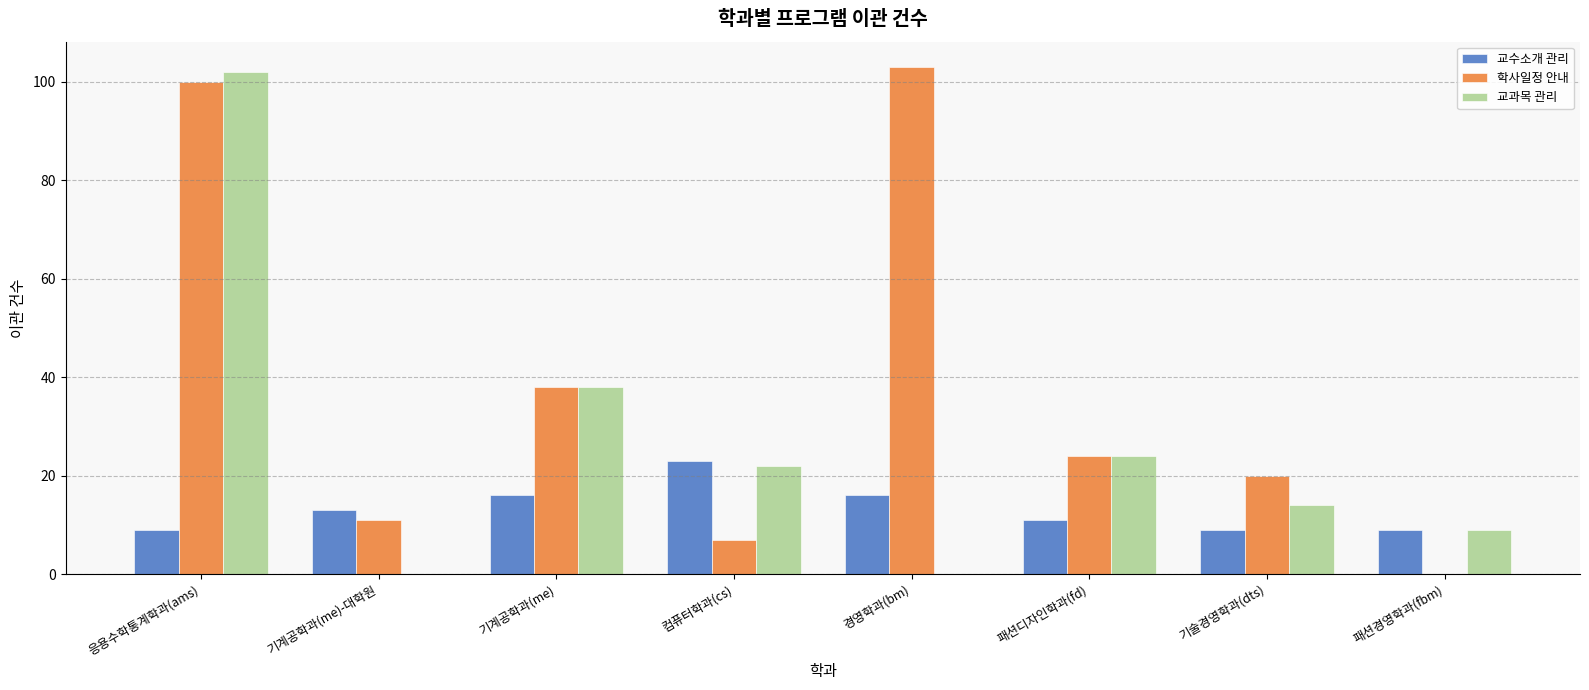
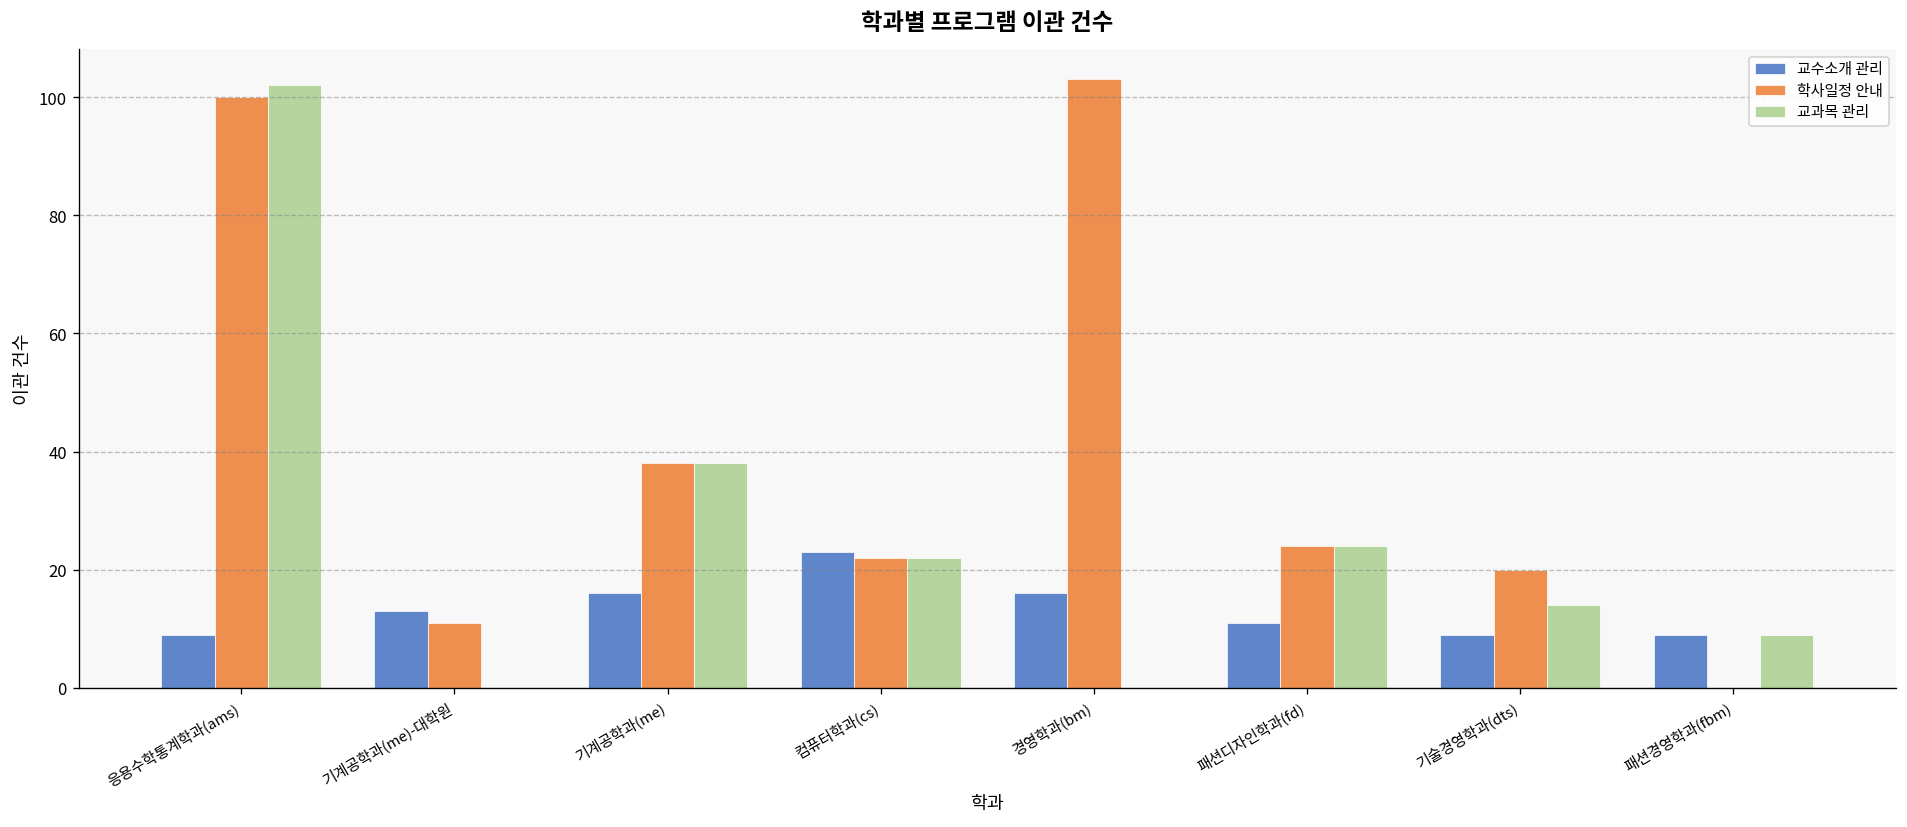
학사일정 안내, 컴퓨터학과(cs): 7 -> 22
